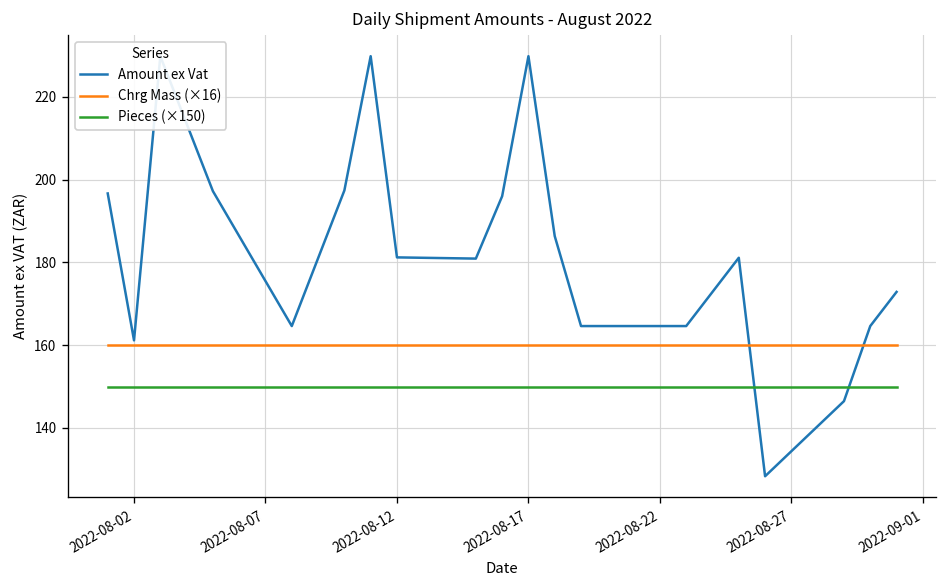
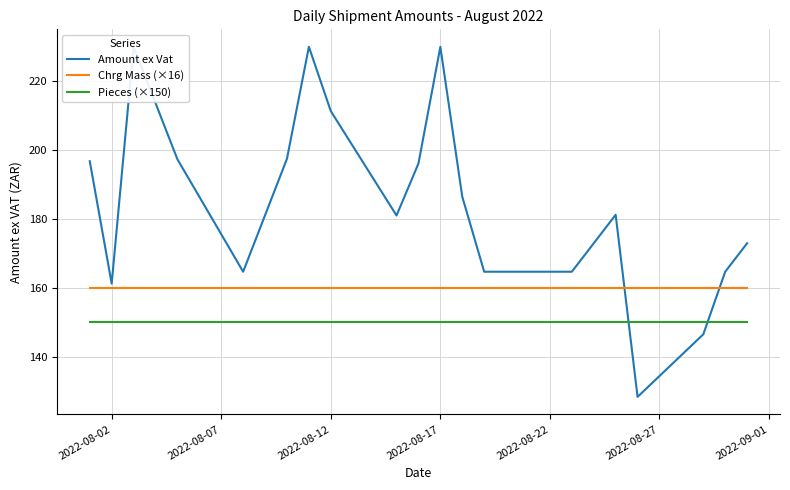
Amount ex Vat, 2022-08-12: 181 -> 211
